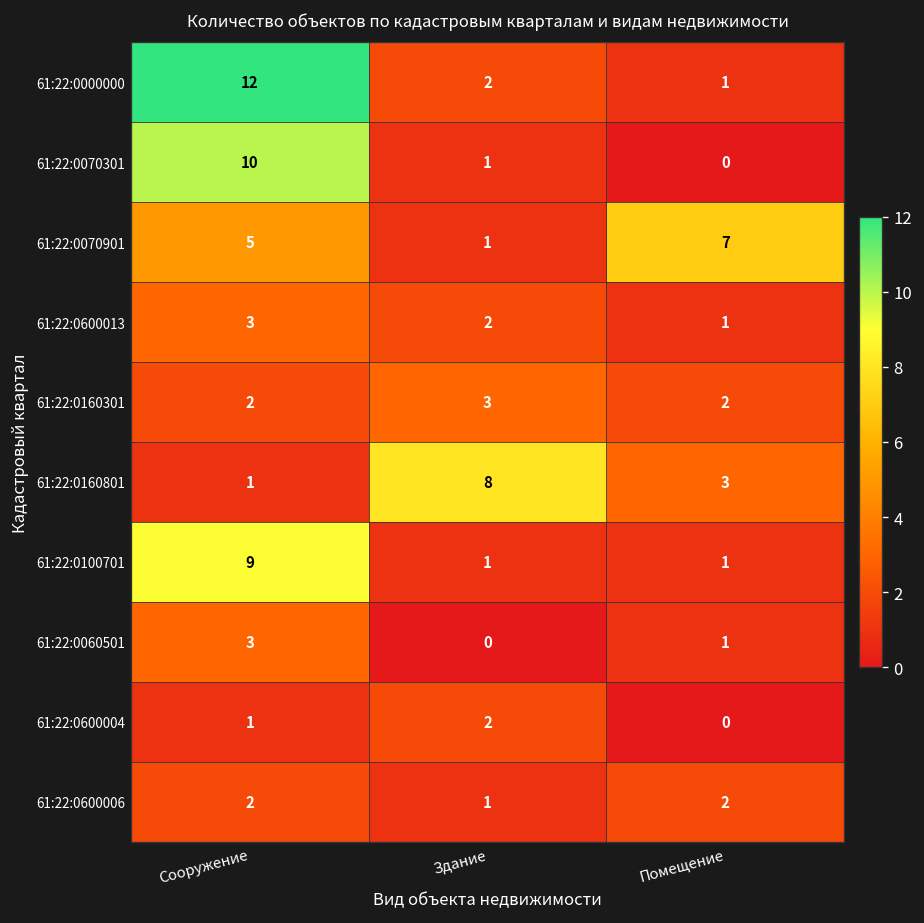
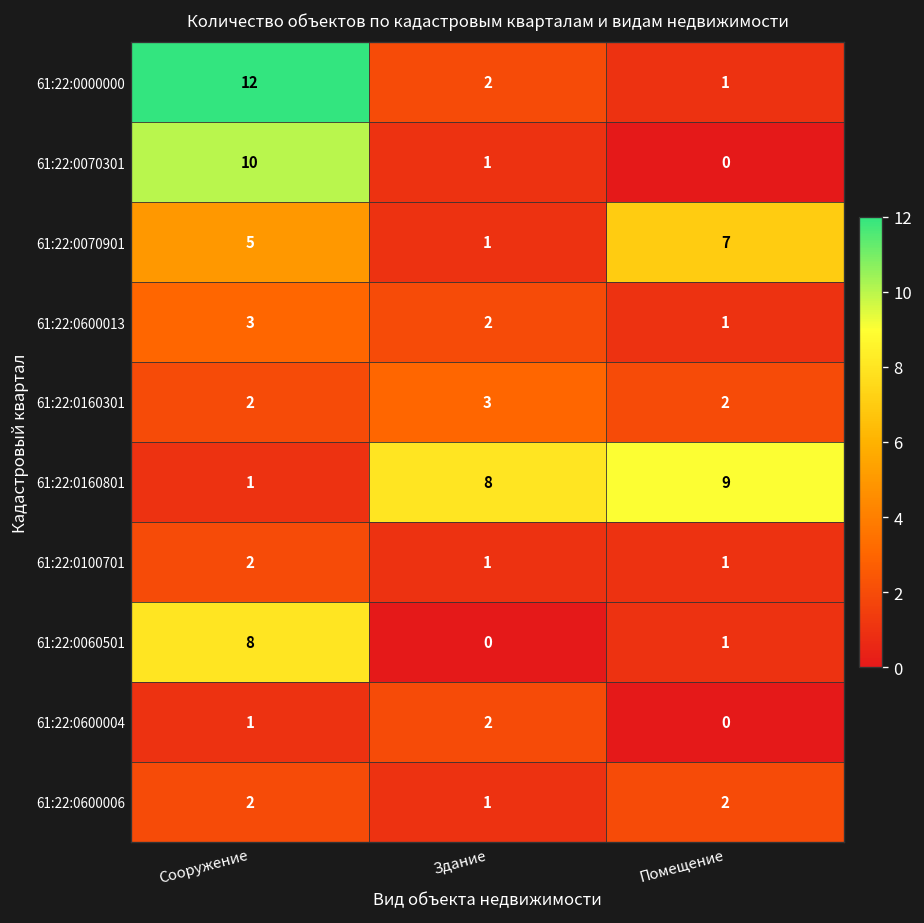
61:22:0160801, Помещение: 3 -> 9
61:22:0100701, Сооружение: 9 -> 2
61:22:0060501, Сооружение: 3 -> 8
